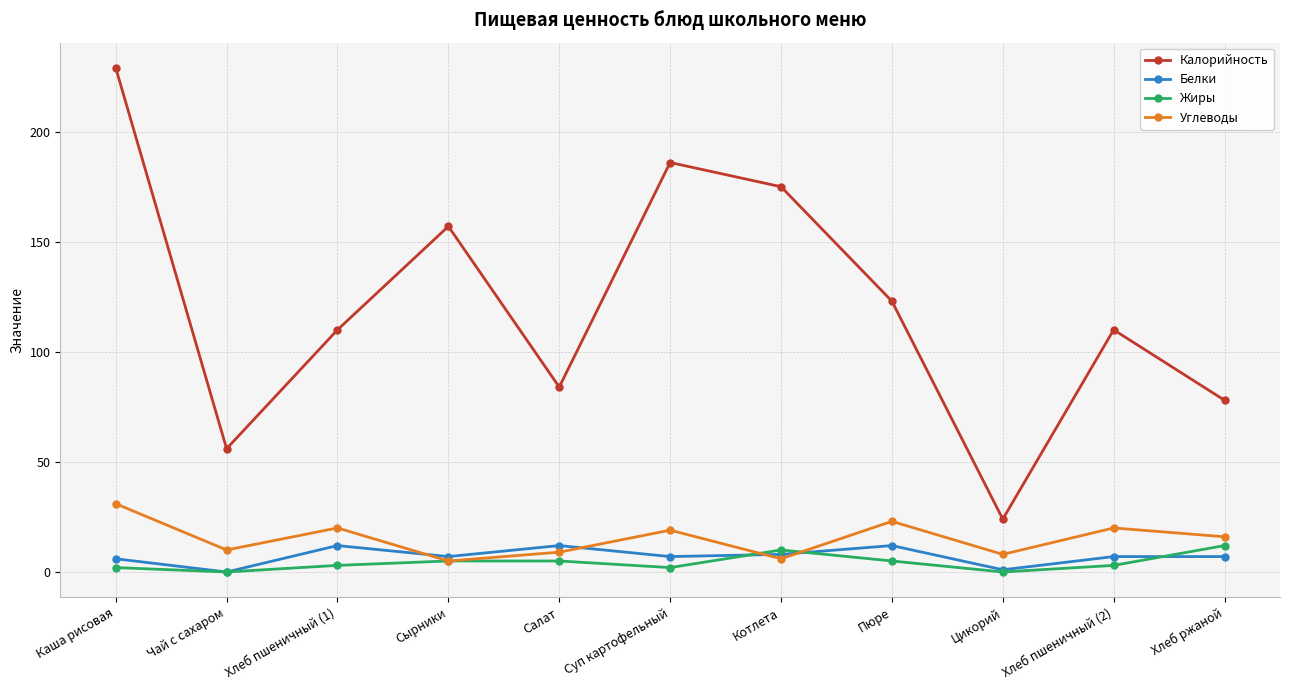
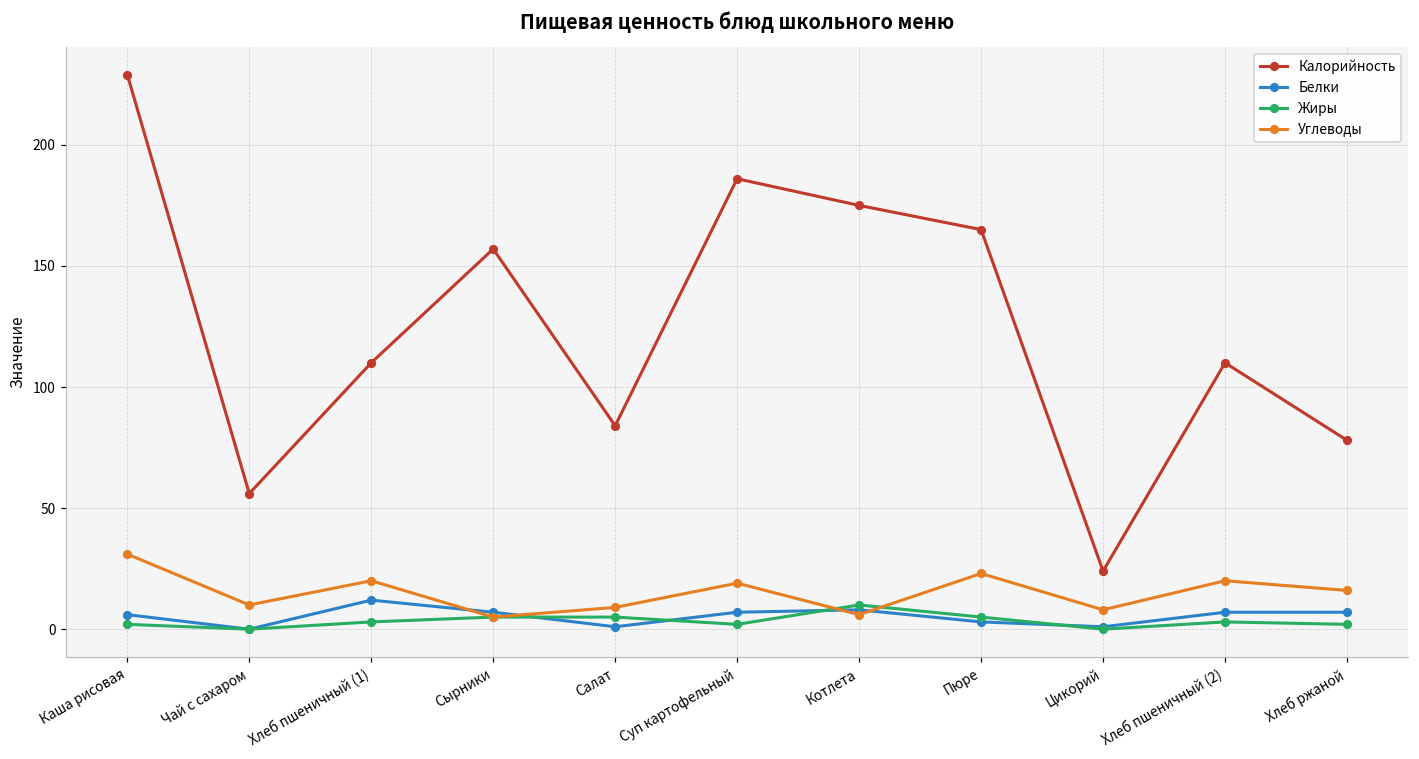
Белки, Салат: 12 -> 1
Калорийность, Пюре: 123 -> 165
Белки, Пюре: 12 -> 3
Жиры, Хлеб ржаной: 12 -> 2
